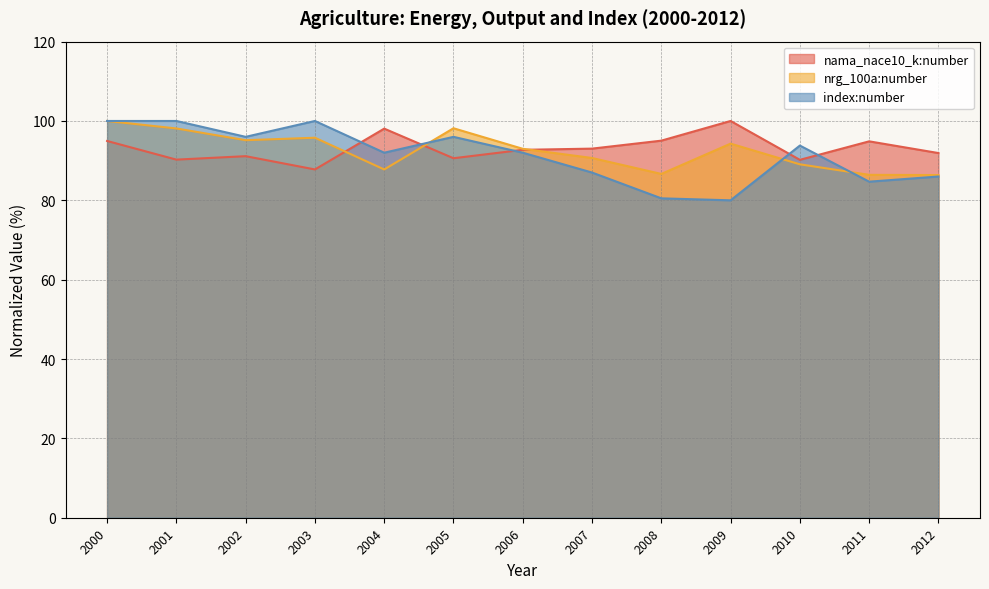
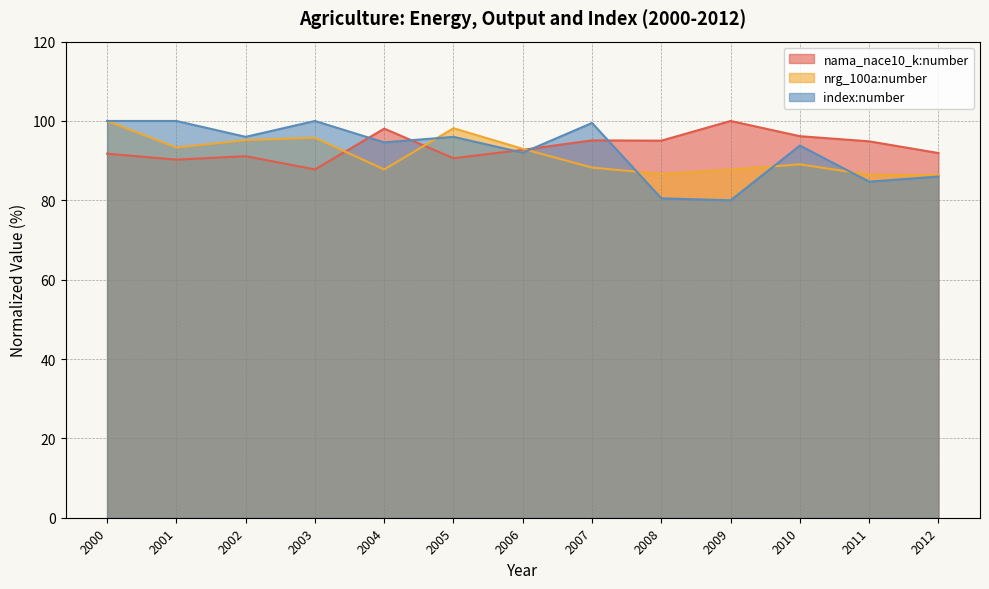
nama_nace10_k:number, 2000: 95 -> 92
nrg_100a:number, 2001: 98 -> 93
index:number, 2004: 92 -> 95
nama_nace10_k:number, 2007: 93 -> 95
nrg_100a:number, 2007: 91 -> 88
index:number, 2007: 87 -> 100
nrg_100a:number, 2009: 94 -> 88
nama_nace10_k:number, 2010: 90 -> 96
